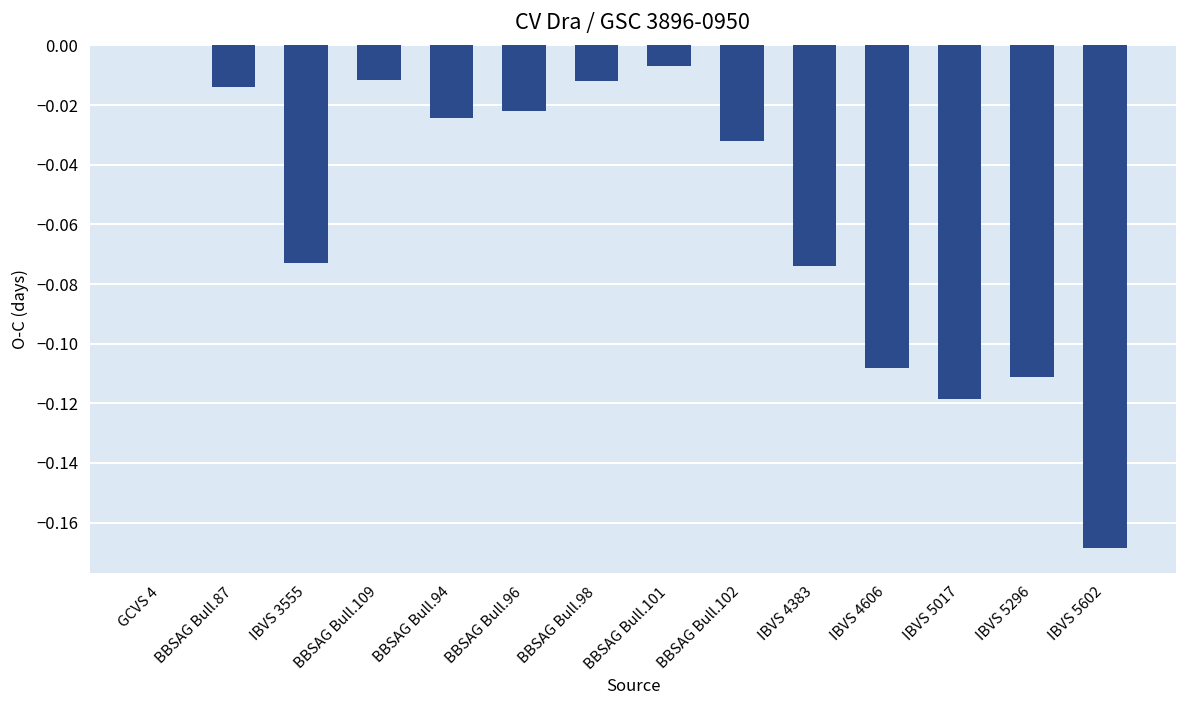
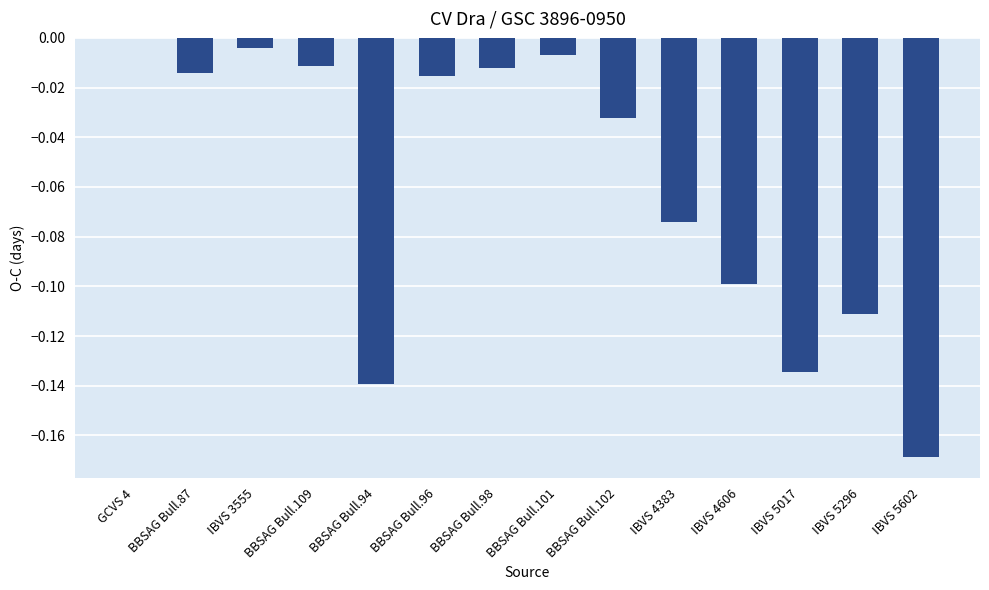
IBVS 3555: -0.073 -> -0.004
BBSAG Bull.94: -0.024 -> -0.139
BBSAG Bull.96: -0.022 -> -0.015
IBVS 4606: -0.108 -> -0.099
IBVS 5017: -0.119 -> -0.134
